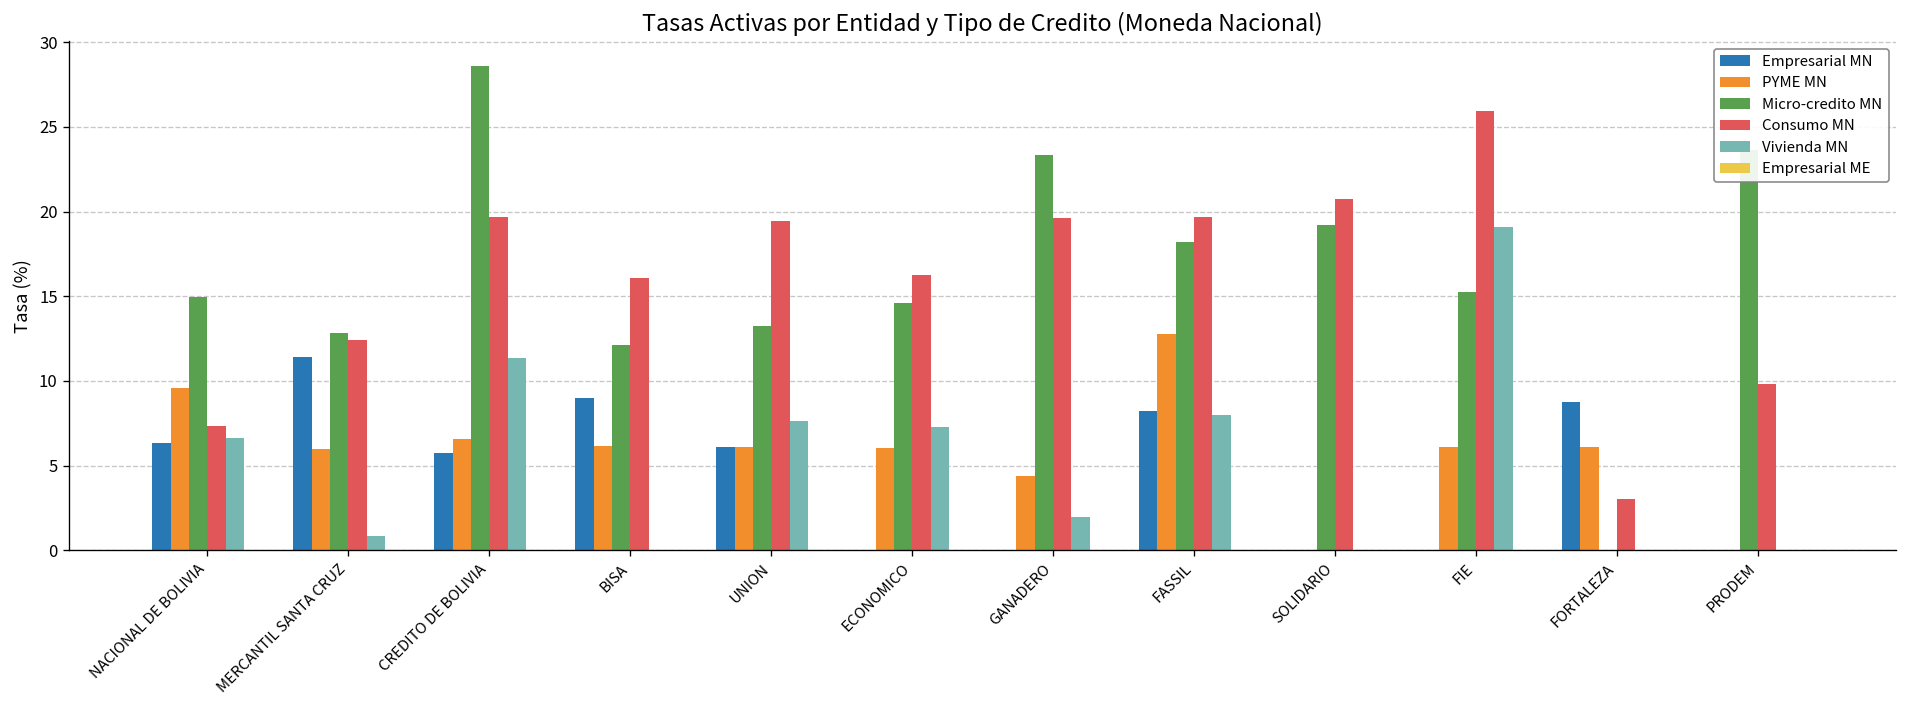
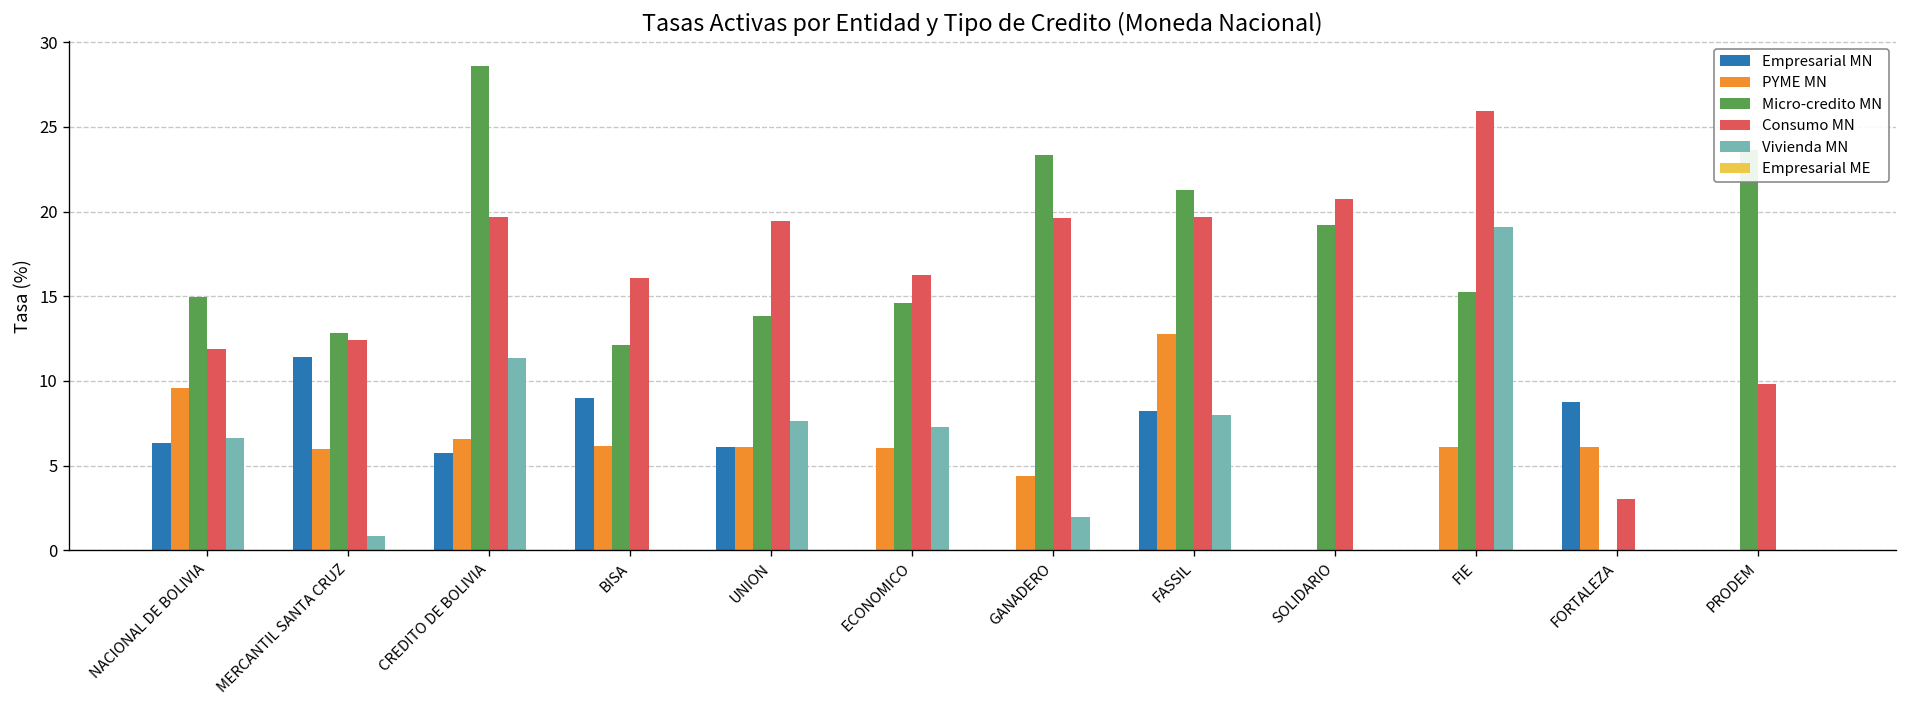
Consumo MN, NACIONAL DE BOLIVIA: 7.3 -> 11.9
Micro-credito MN, UNION: 13.3 -> 13.8
Micro-credito MN, FASSIL: 18.2 -> 21.3
